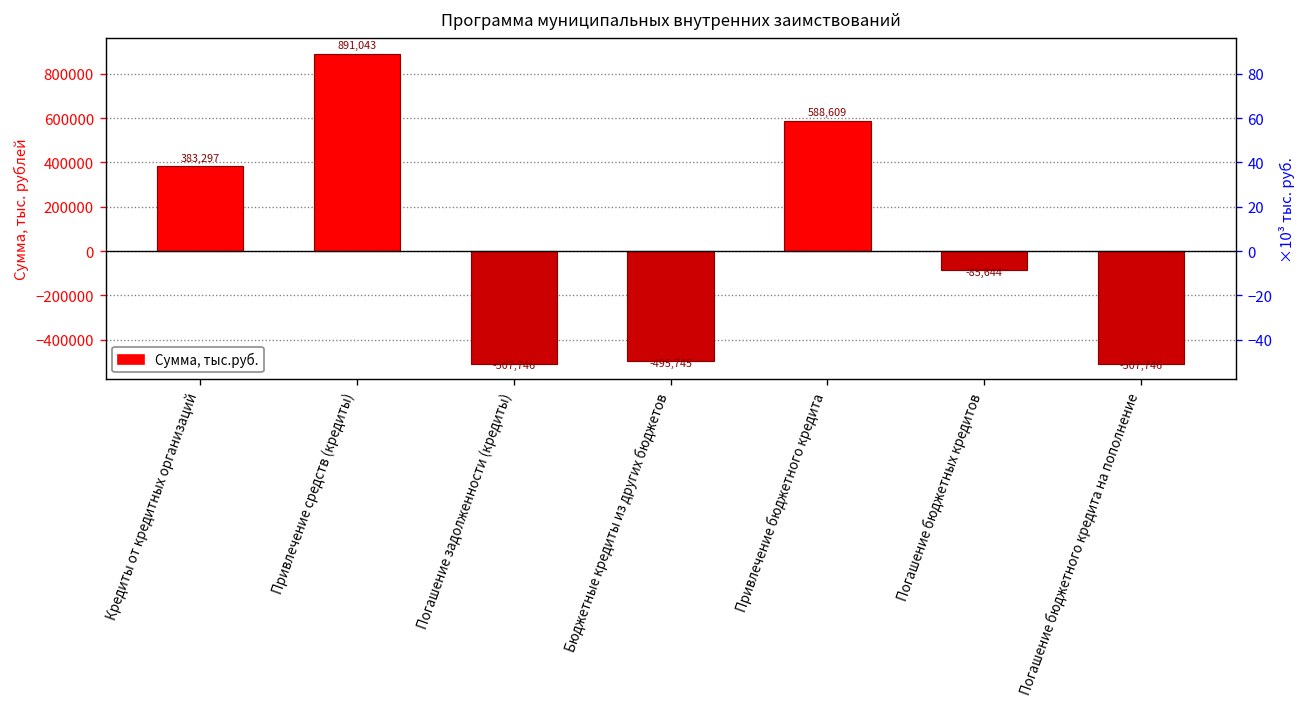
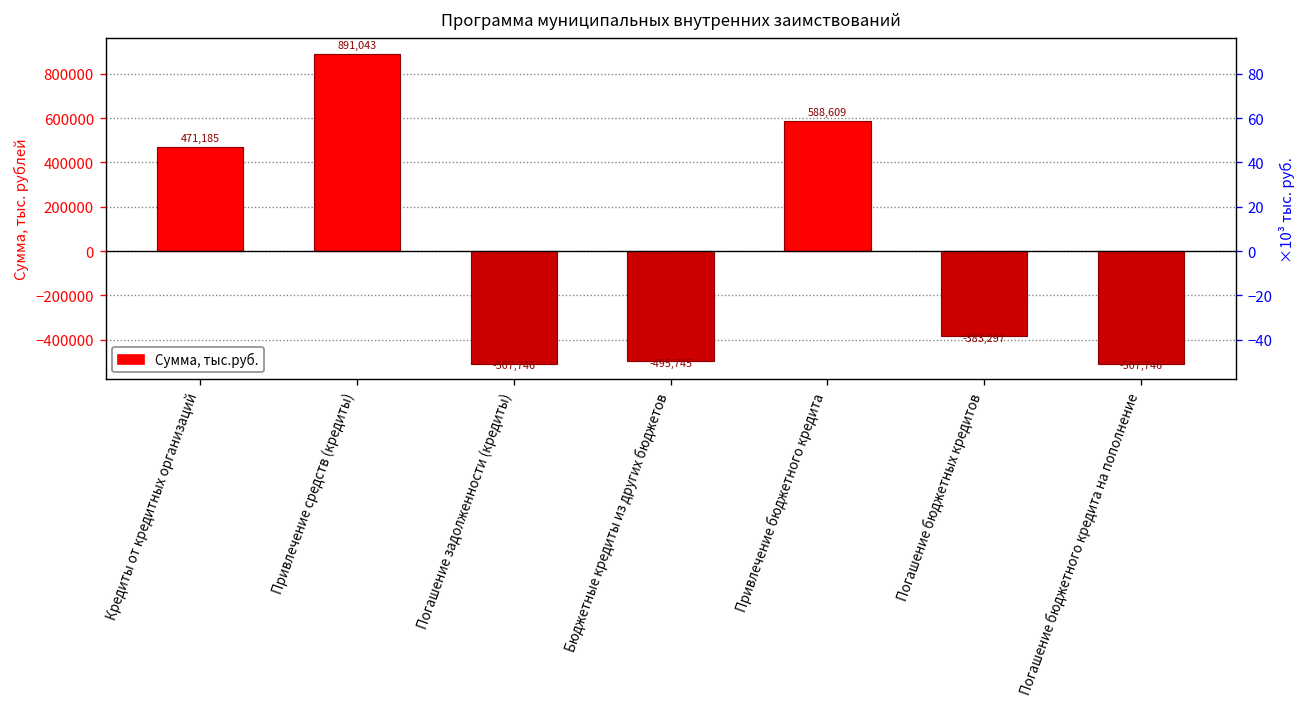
Кредиты от кредитных организаций: 383,297 -> 471,185
Погашение бюджетных кредитов: -85,644 -> -383,297
